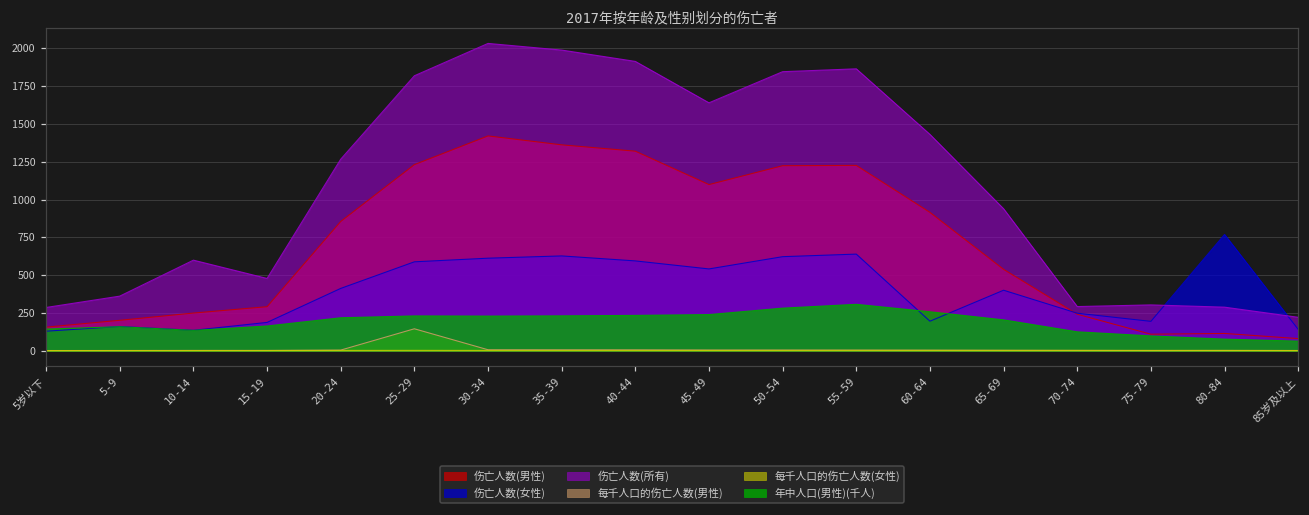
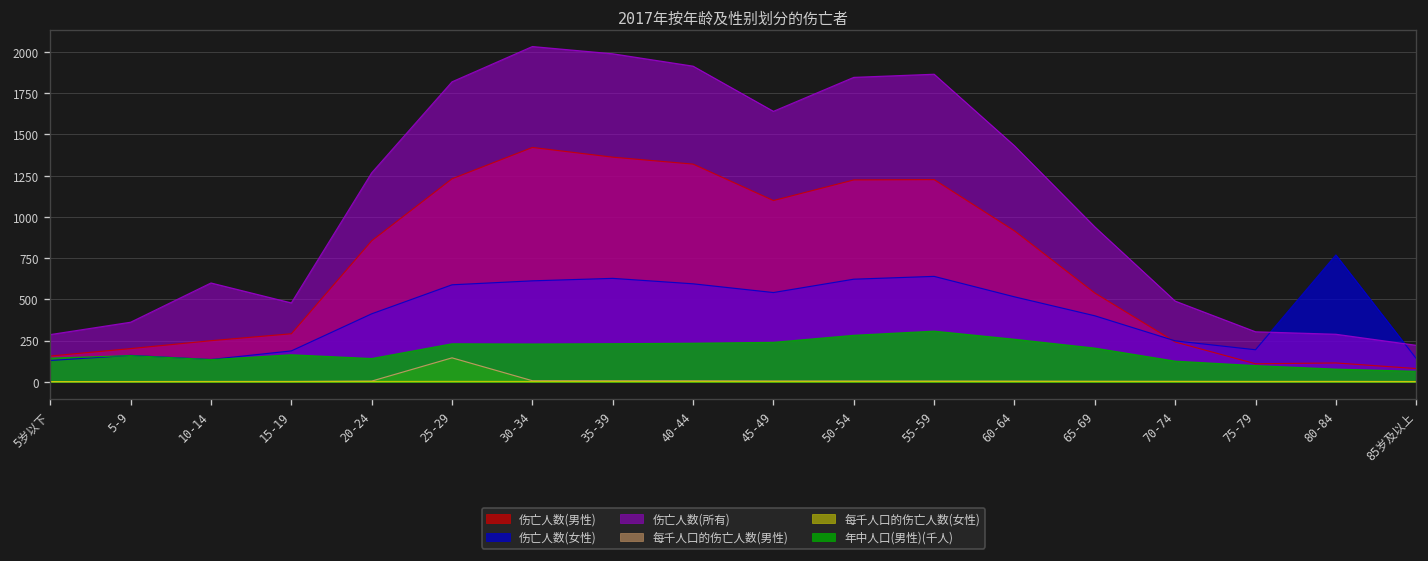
年中人口(男性)(千人), 20-24: 220 -> 140
伤亡人数(女性), 60-64: 200 -> 520
伤亡人数(所有), 70-74: 290 -> 490
